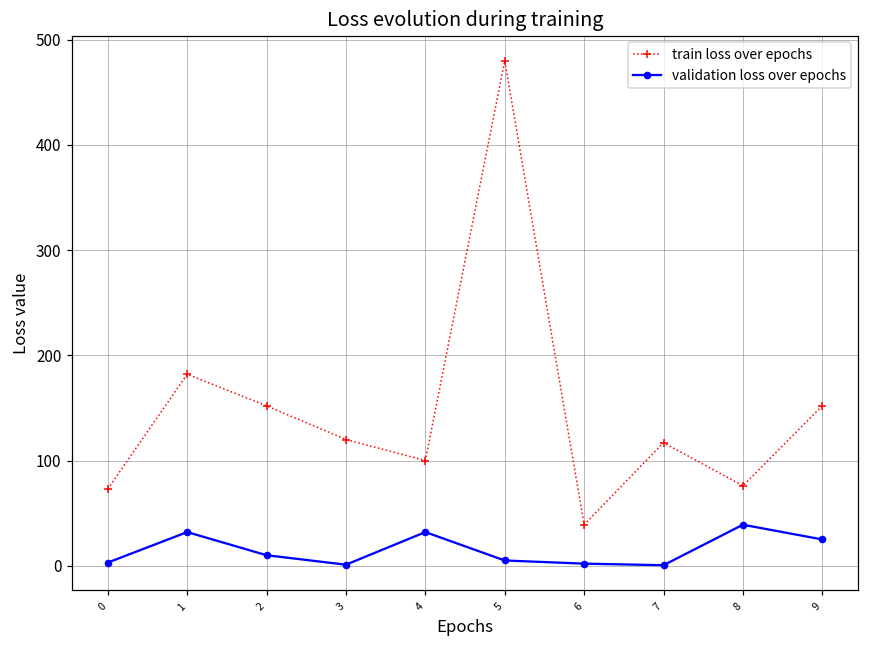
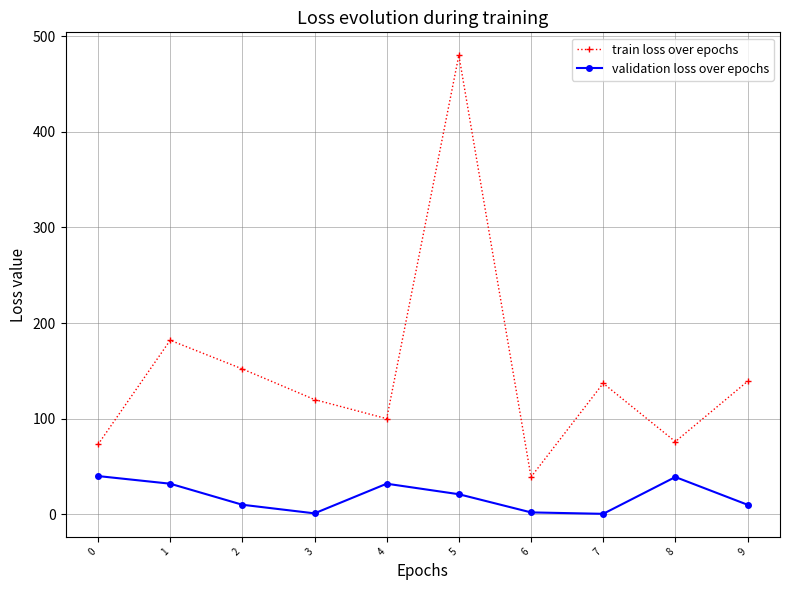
validation loss over epochs, 0: 0 -> 40
validation loss over epochs, 5: 10 -> 20
train loss over epochs, 7: 120 -> 140
train loss over epochs, 9: 150 -> 140
validation loss over epochs, 9: 30 -> 10
